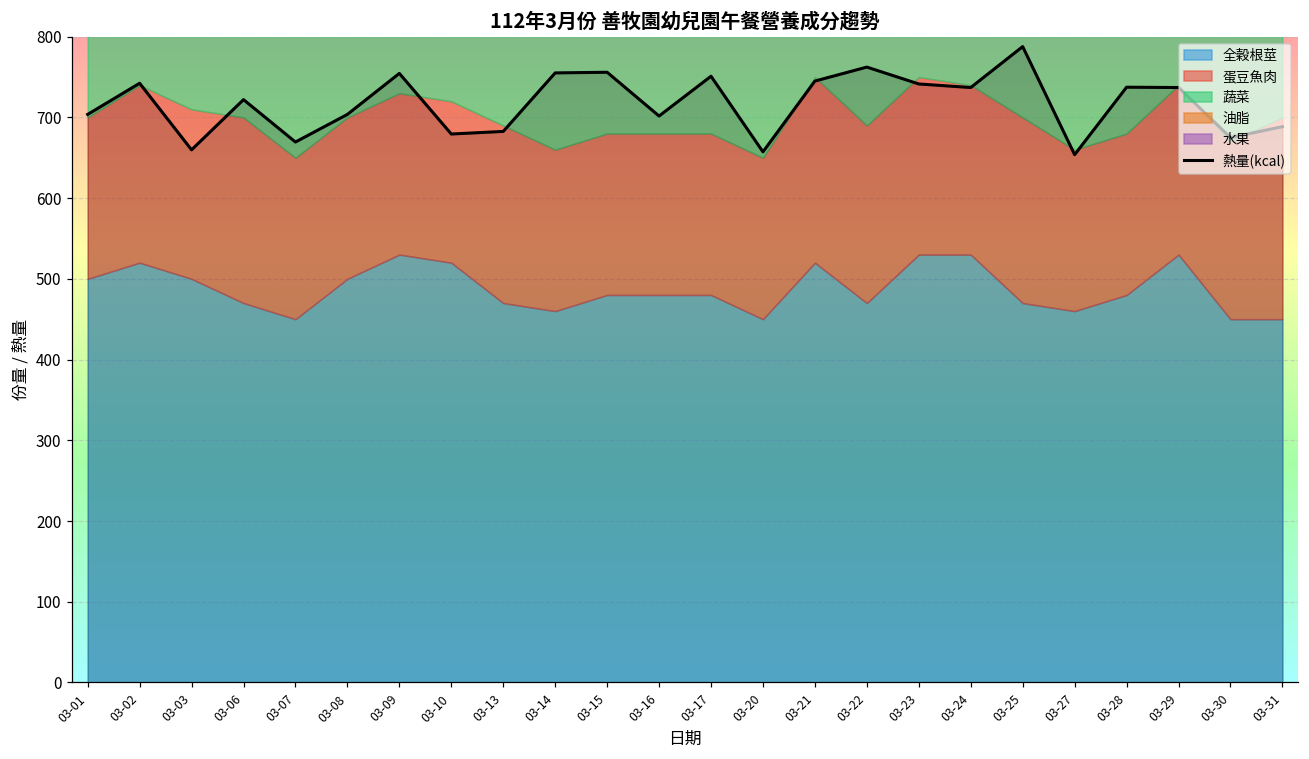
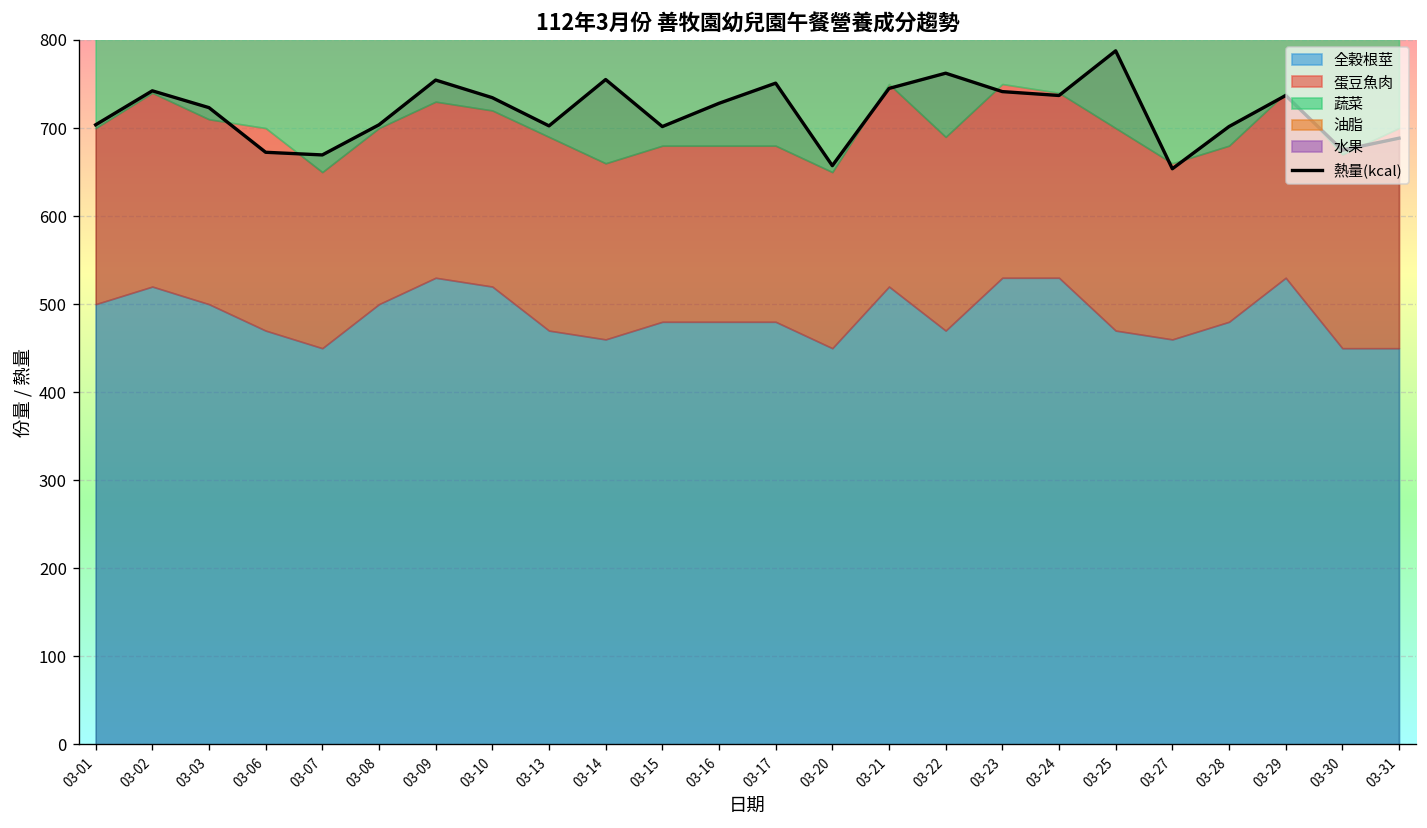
熱量(kcal), 03-03: 660 -> 720
熱量(kcal), 03-06: 720 -> 670
熱量(kcal), 03-10: 680 -> 730
熱量(kcal), 03-13: 680 -> 700
熱量(kcal), 03-15: 760 -> 700
熱量(kcal), 03-16: 700 -> 730
熱量(kcal), 03-28: 740 -> 700
